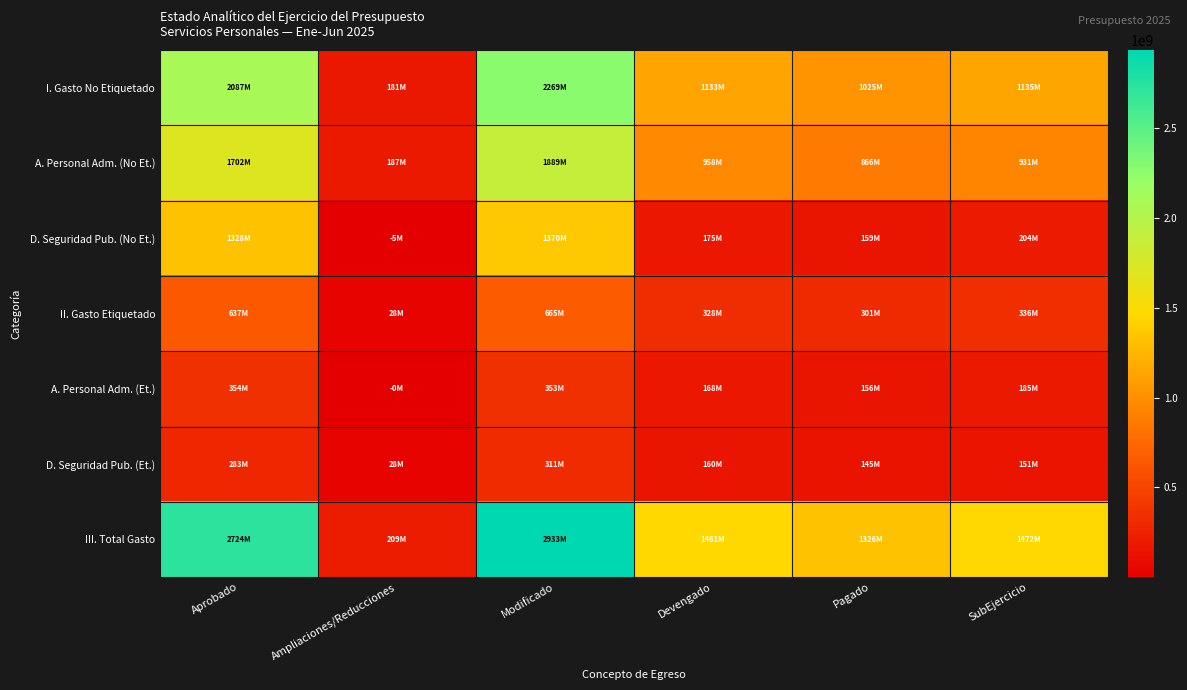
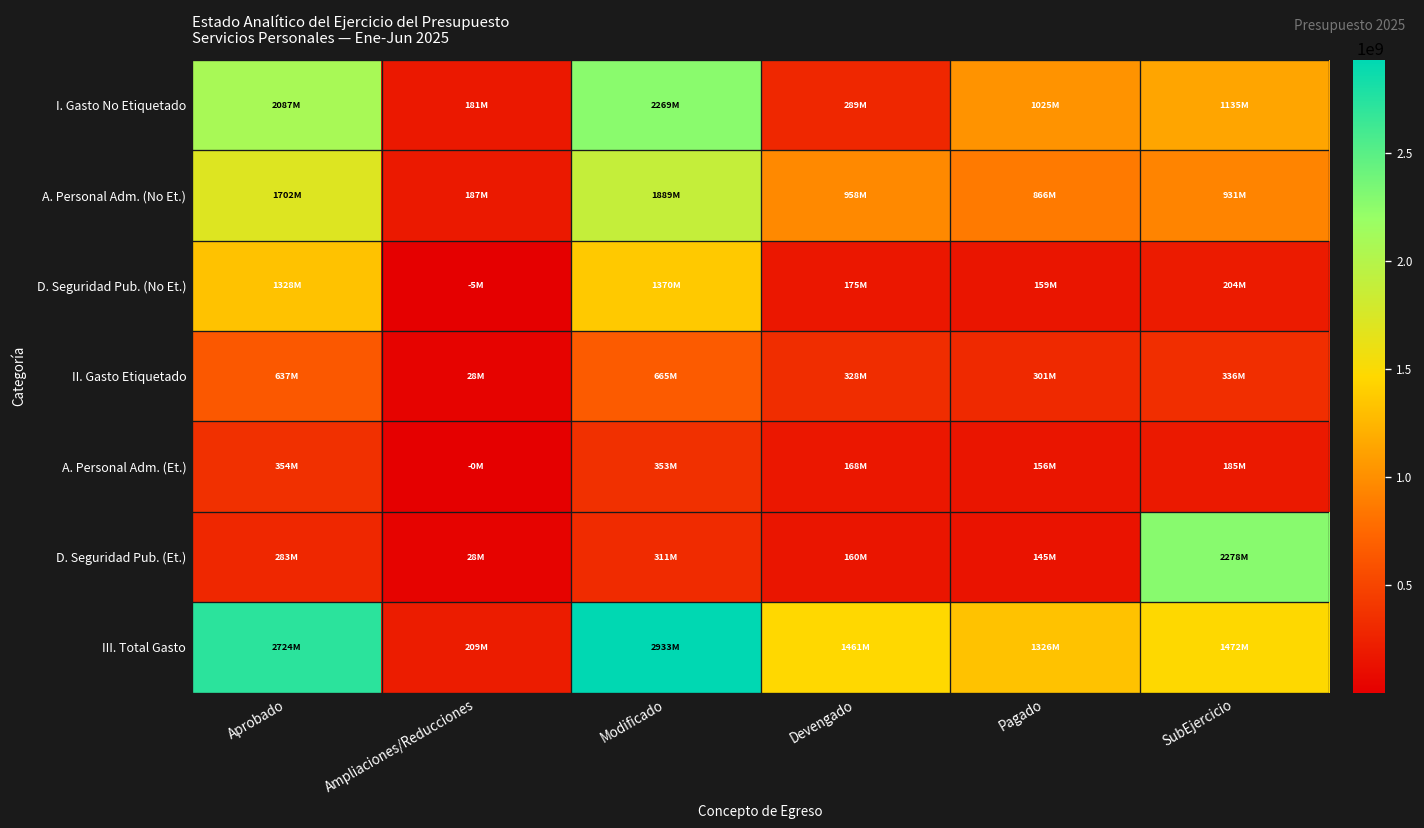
I. Gasto No Etiquetado, Devengado: 1133M -> 289M
D. Seguridad Pub. (Et.), SubEjercicio: 151M -> 2278M
